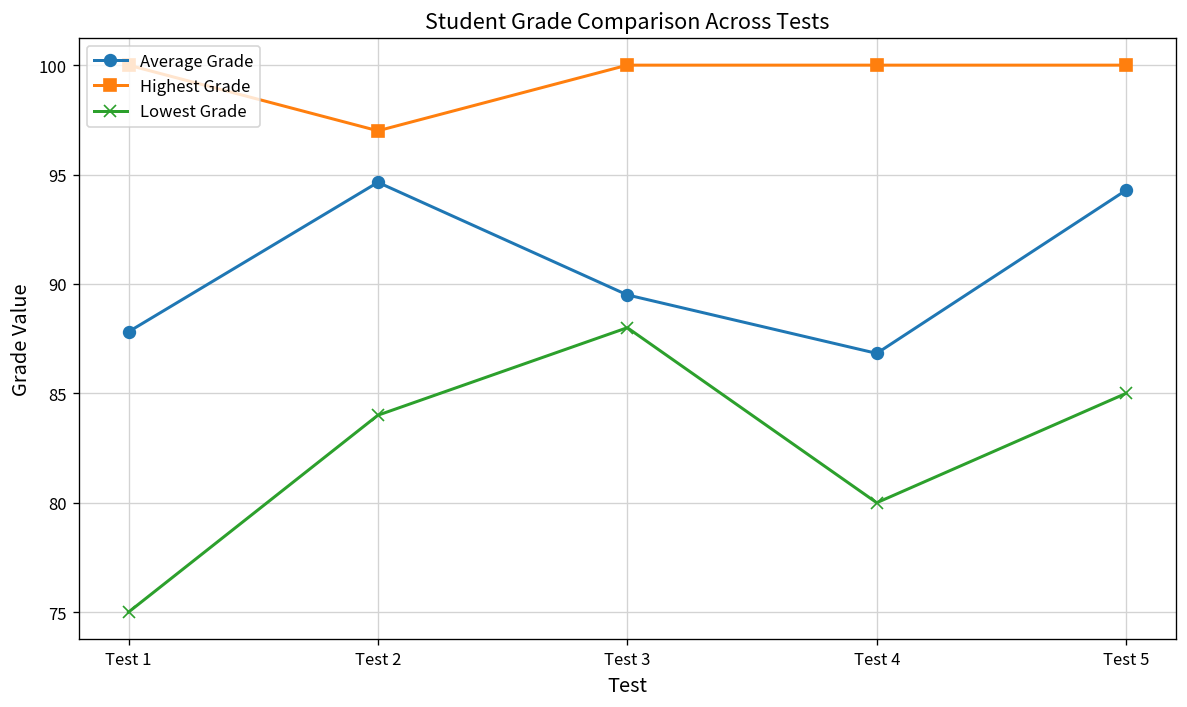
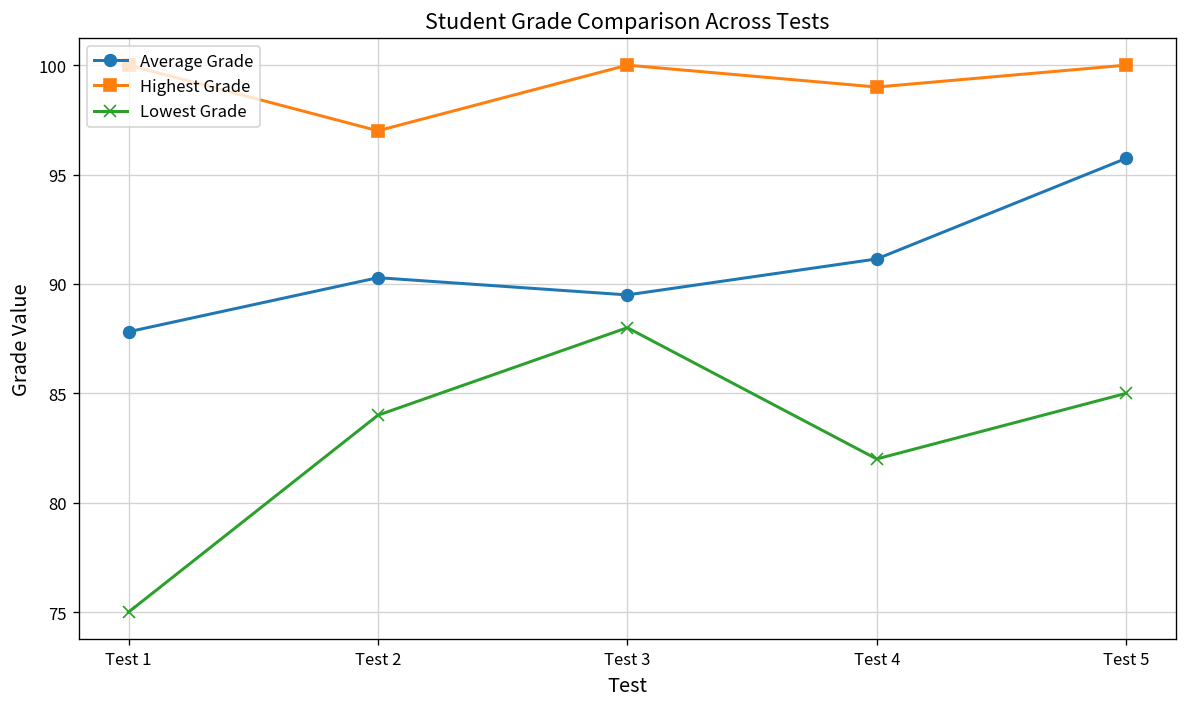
Average Grade, Test 2: 94.6 -> 90.3
Average Grade, Test 4: 86.8 -> 91.1
Highest Grade, Test 4: 100 -> 99
Lowest Grade, Test 4: 80 -> 82
Average Grade, Test 5: 94.3 -> 95.7
